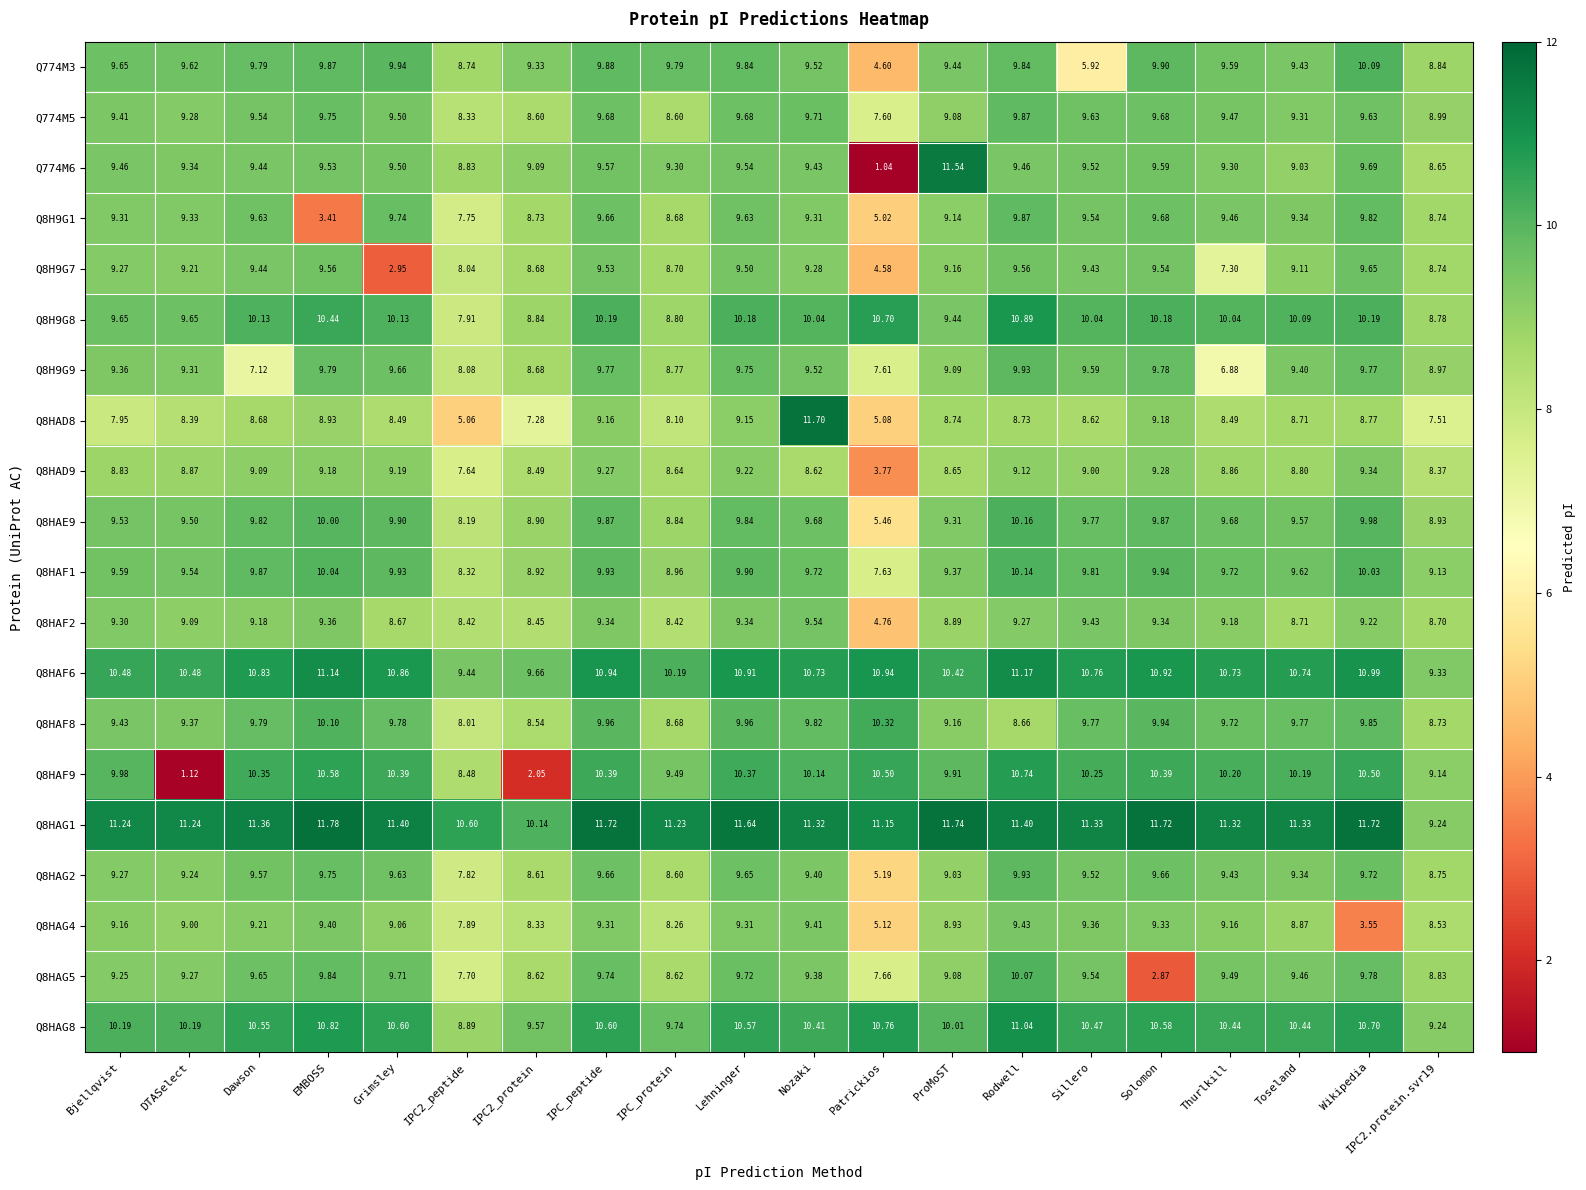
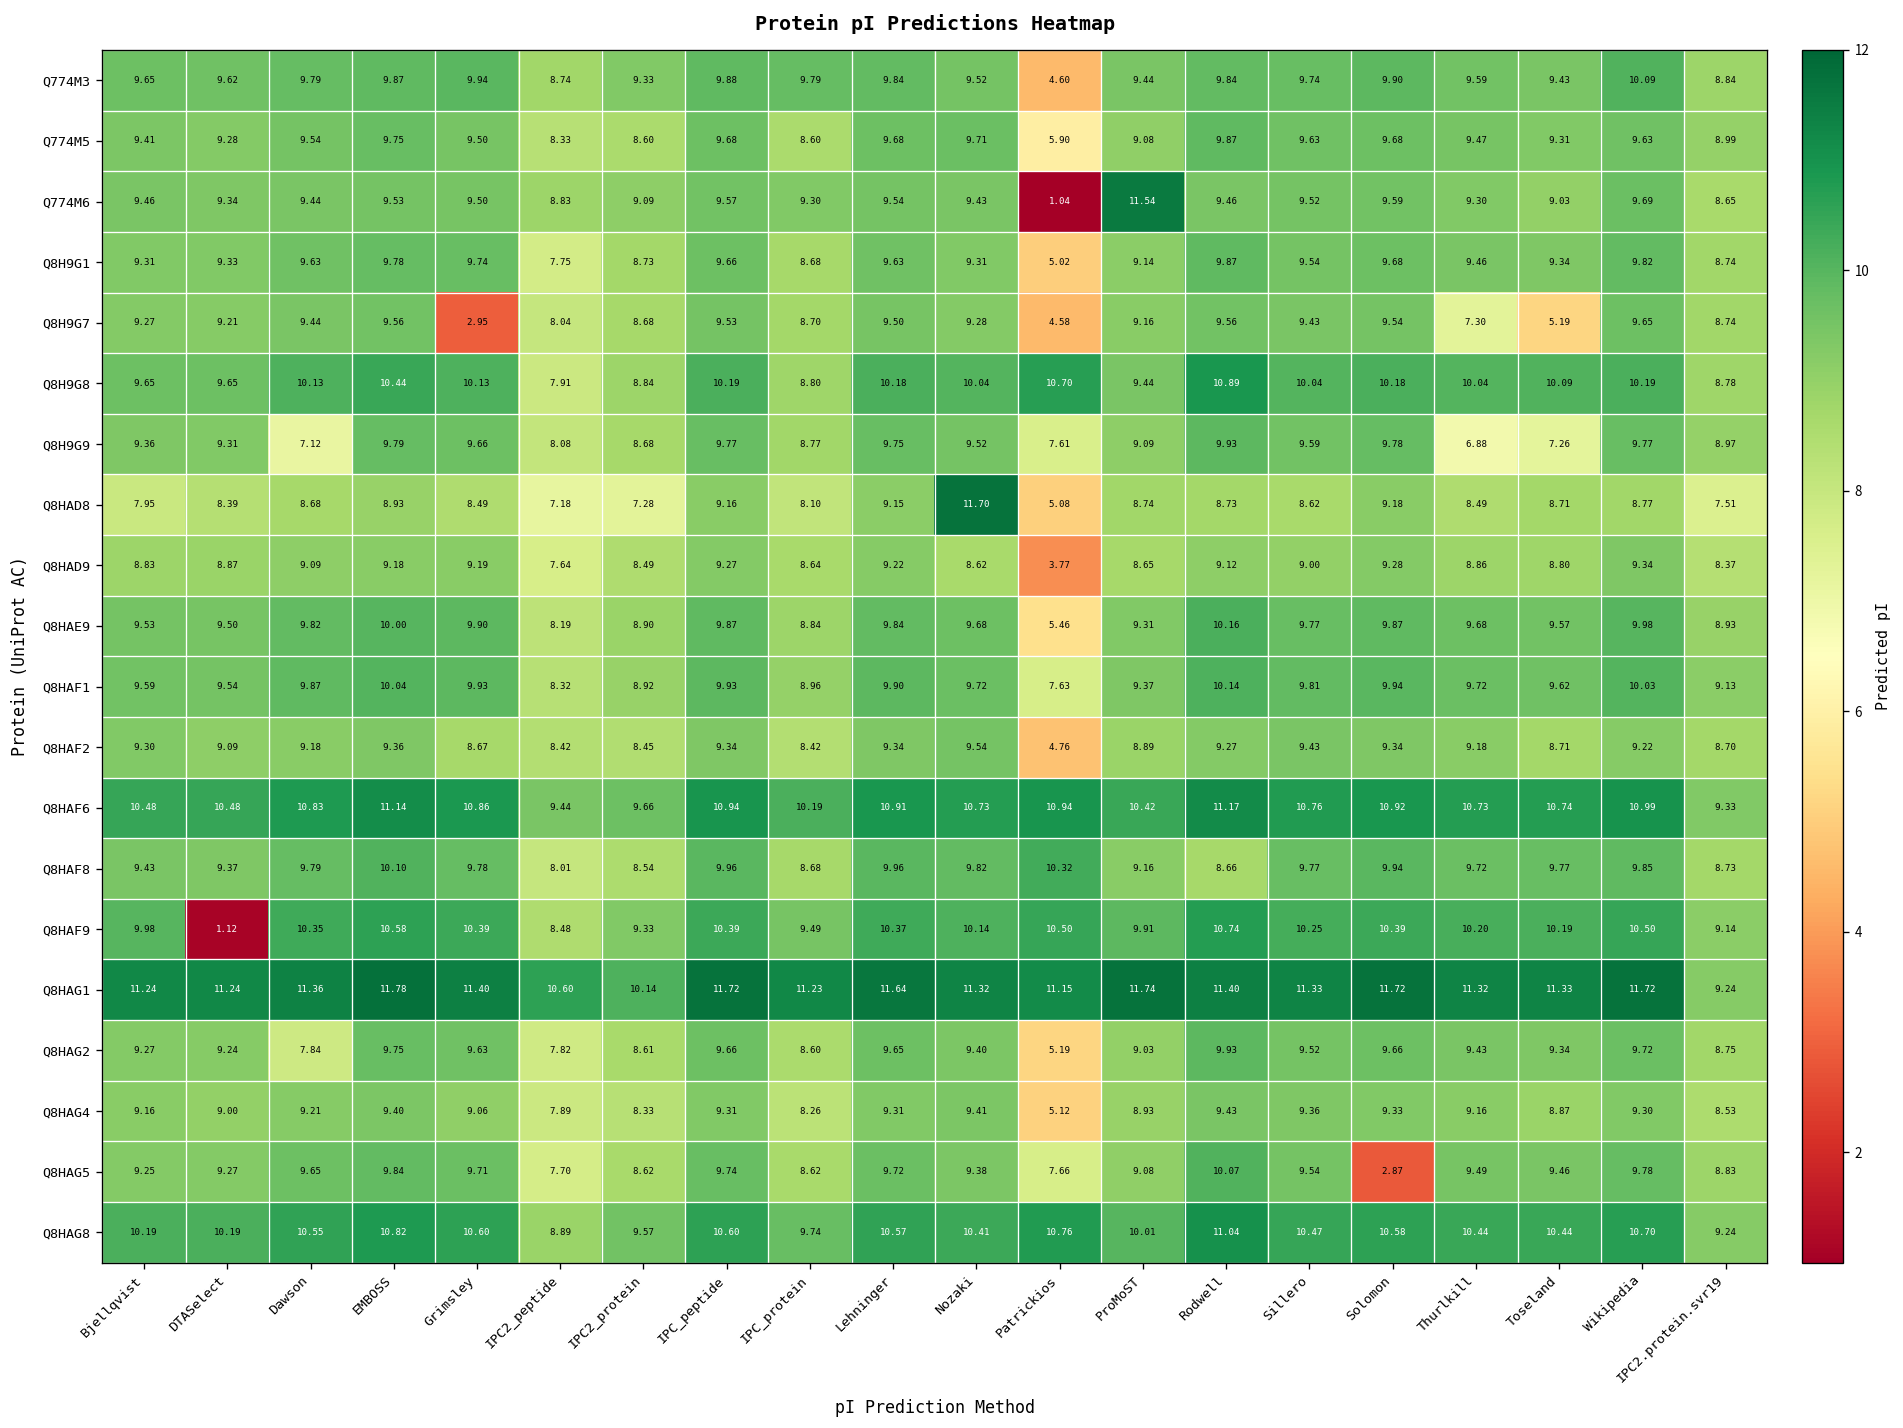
Q774M3, Sillero: 5.92 -> 9.74
Q774M5, Patrickios: 7.60 -> 5.90
Q8H9G1, EMBOSS: 3.41 -> 9.78
Q8H9G7, Toseland: 9.11 -> 5.19
Q8H9G9, Toseland: 9.40 -> 7.26
Q8HAD8, IPC2_peptide: 5.06 -> 7.18
Q8HAF9, IPC2_protein: 2.05 -> 9.33
Q8HAG2, Dawson: 9.57 -> 7.84
Q8HAG4, Wikipedia: 3.55 -> 9.30
